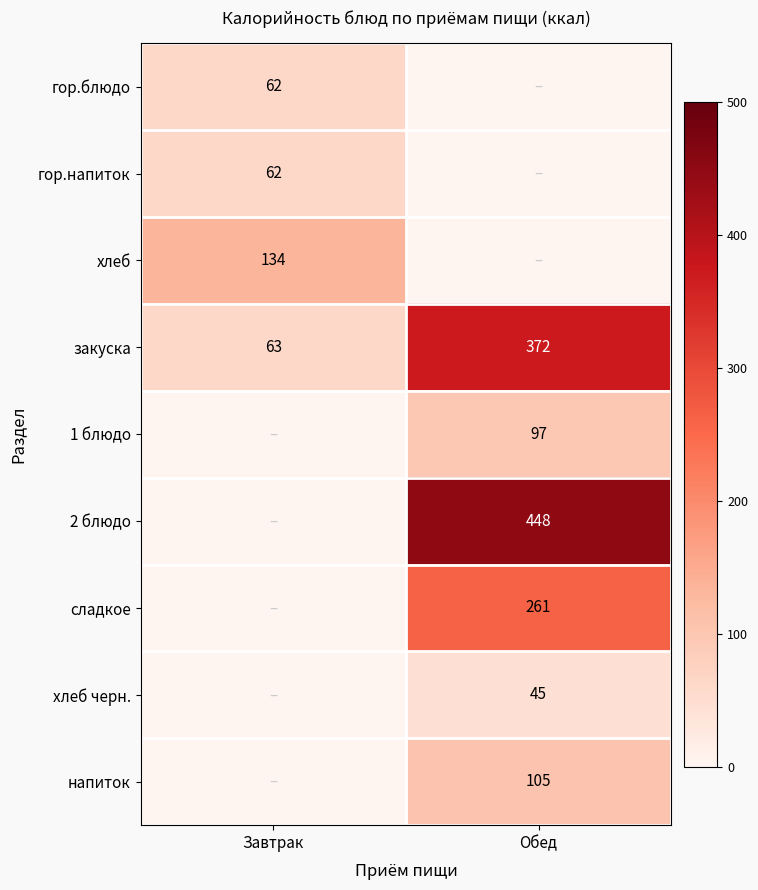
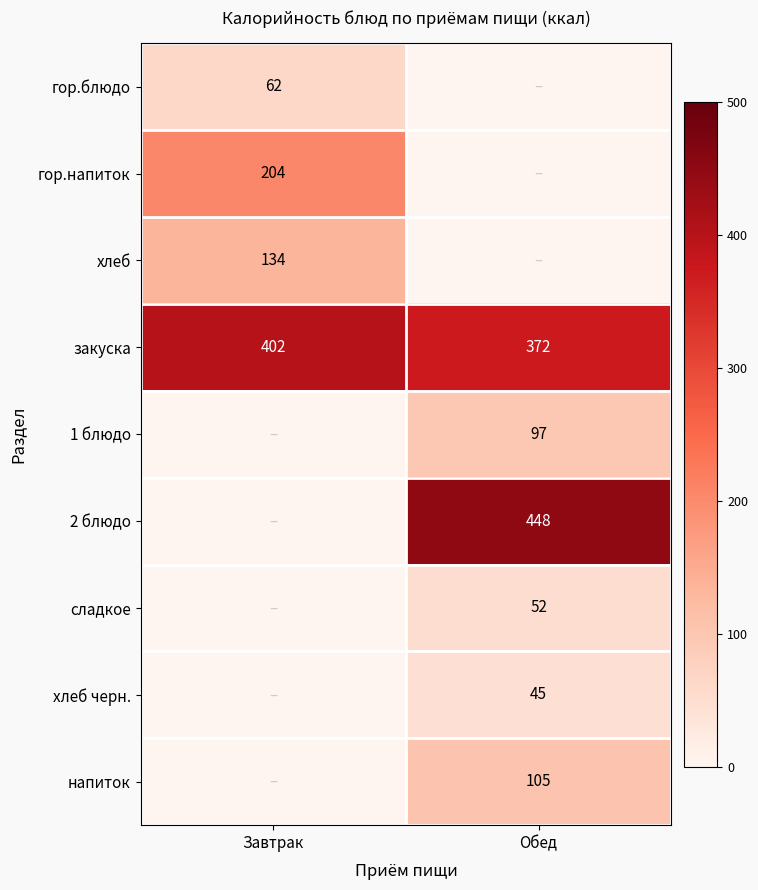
гор.напиток, Завтрак: 62 -> 204
закуска, Завтрак: 63 -> 402
сладкое, Обед: 261 -> 52
